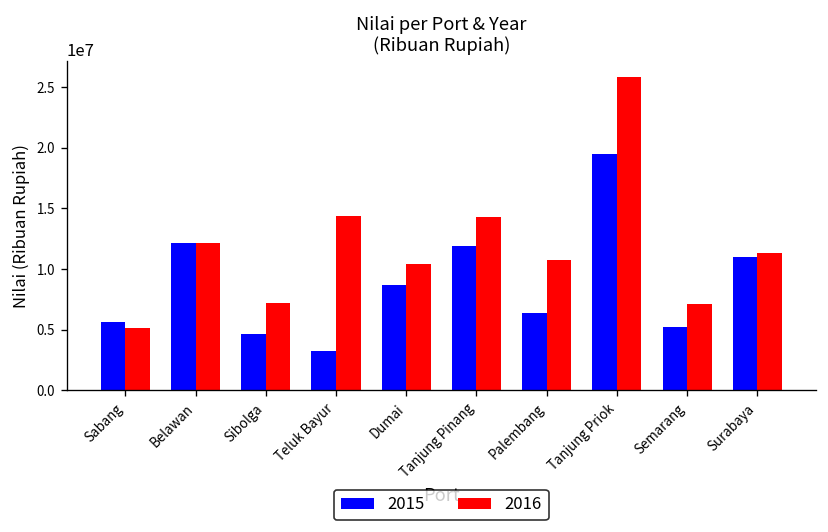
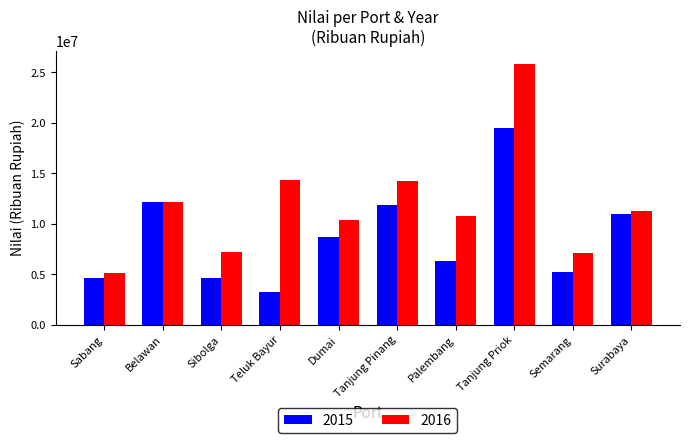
2015, Sabang: 5600000 -> 4600000
